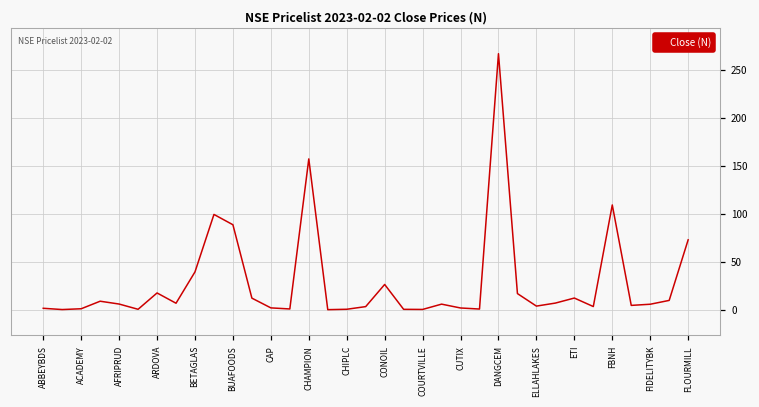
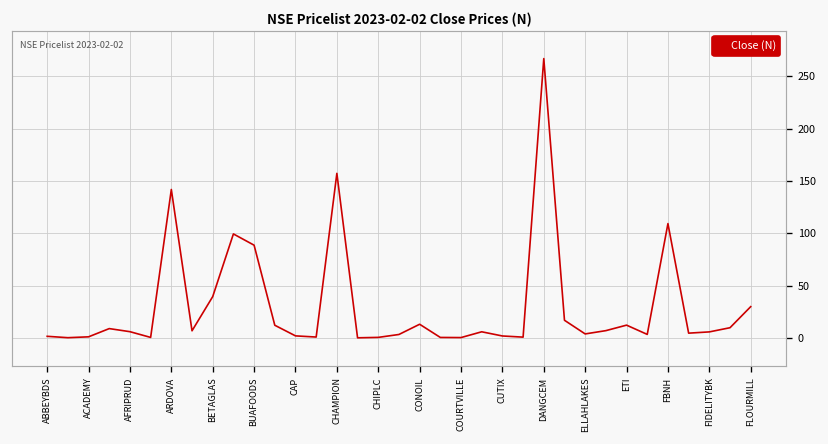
ARDOVA: 20 -> 140
CONOIL: 30 -> 10
FLOURMILL: 70 -> 30
